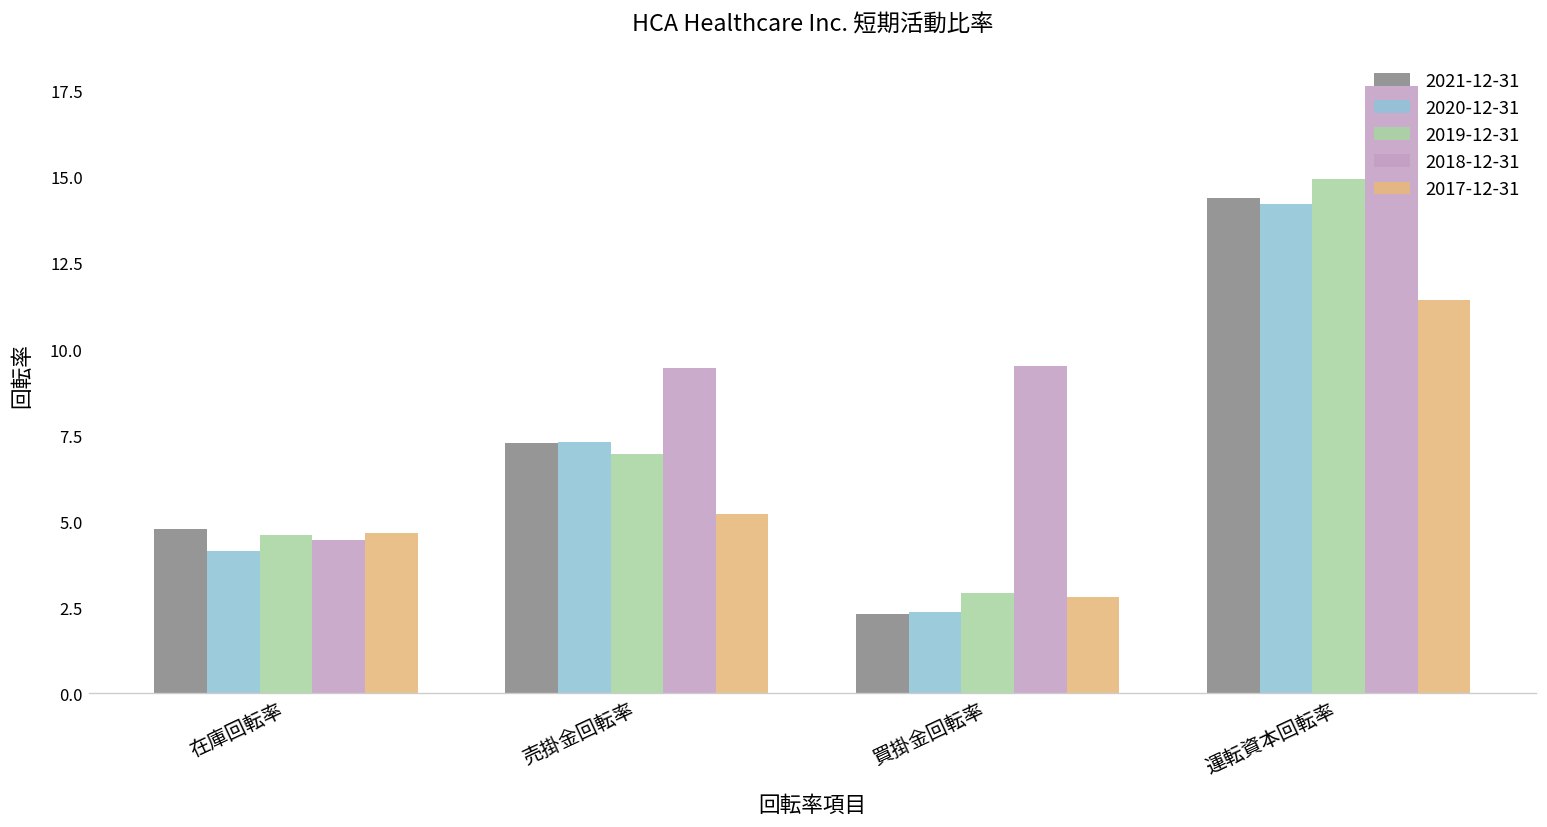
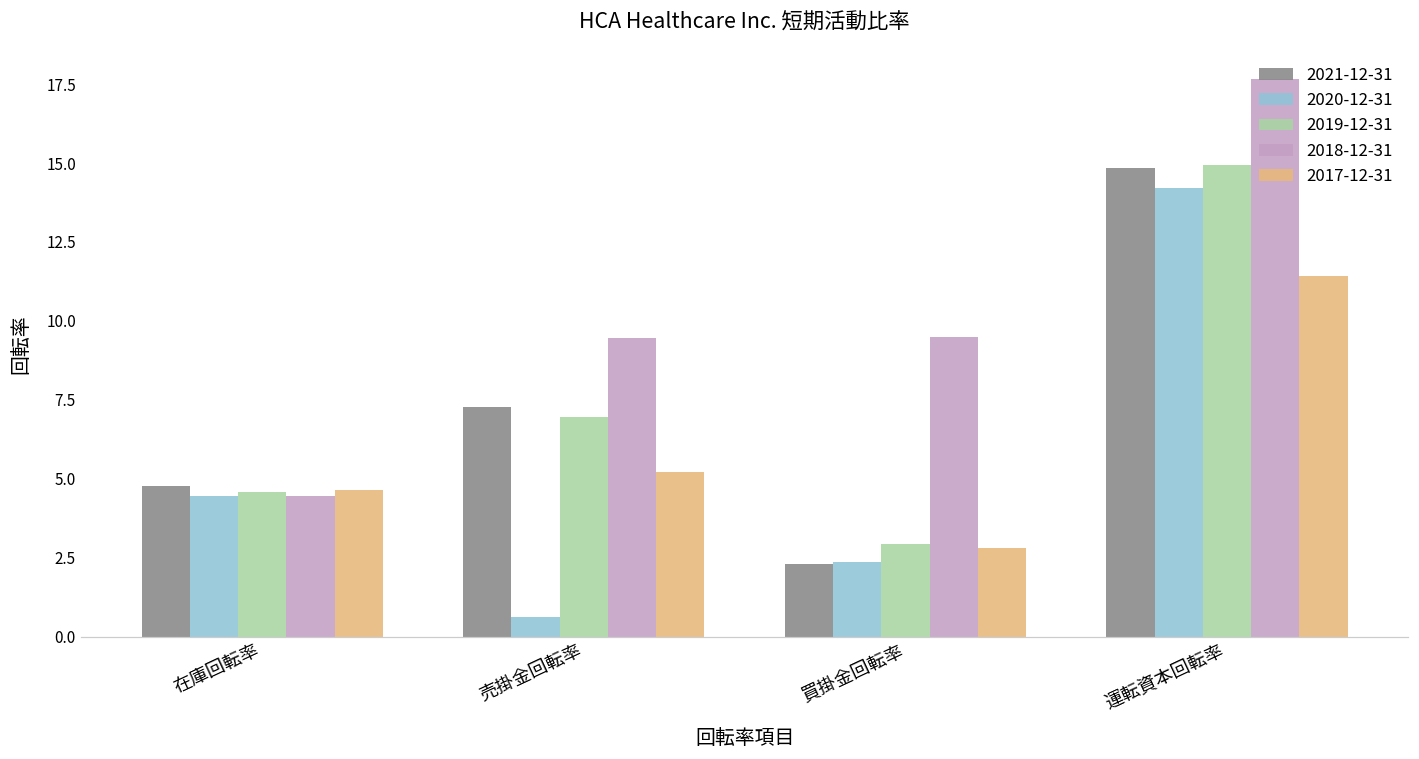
2020-12-31, 在庫回転率: 4.1 -> 4.5
2020-12-31, 売掛金回転率: 7.3 -> 0.6
2021-12-31, 運転資本回転率: 14.4 -> 14.8
